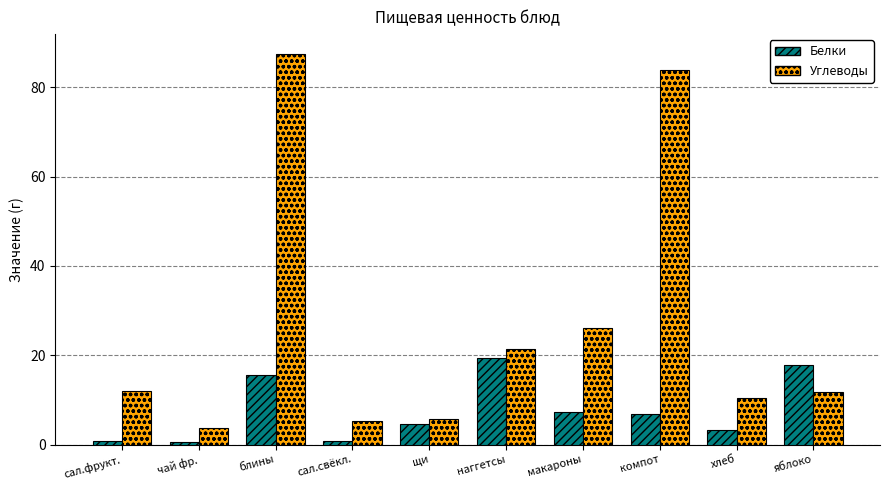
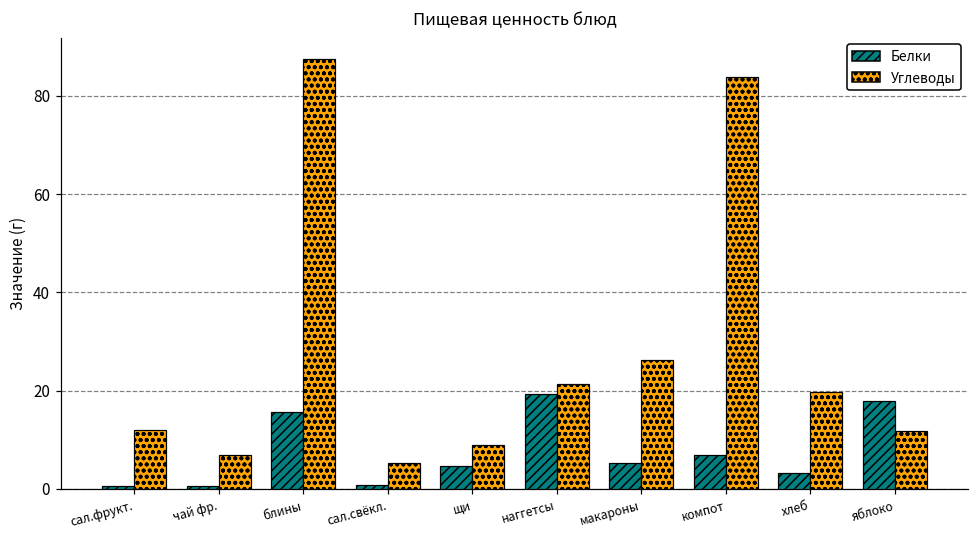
Углеводы, чай фр.: 4 -> 7
Углеводы, щи: 6 -> 9
Белки, макароны: 7 -> 5
Углеводы, хлеб: 11 -> 20
